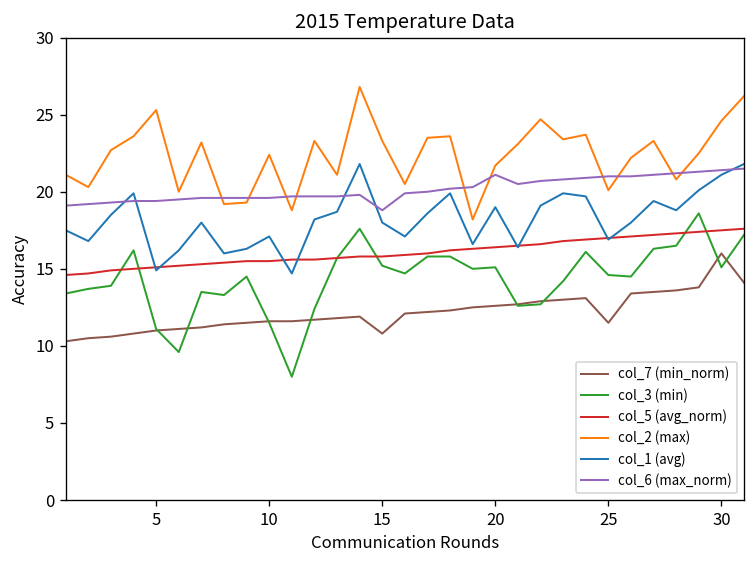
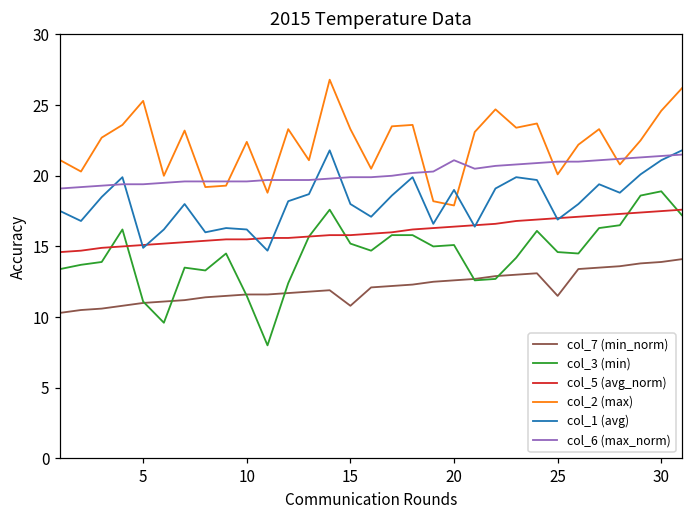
col_1 (avg), 10: 17.1 -> 16.2
col_6 (max_norm), 15: 18.8 -> 19.9
col_2 (max), 20: 21.7 -> 17.9
col_7 (min_norm), 30: 16.0 -> 13.9
col_3 (min), 30: 15.1 -> 18.9
